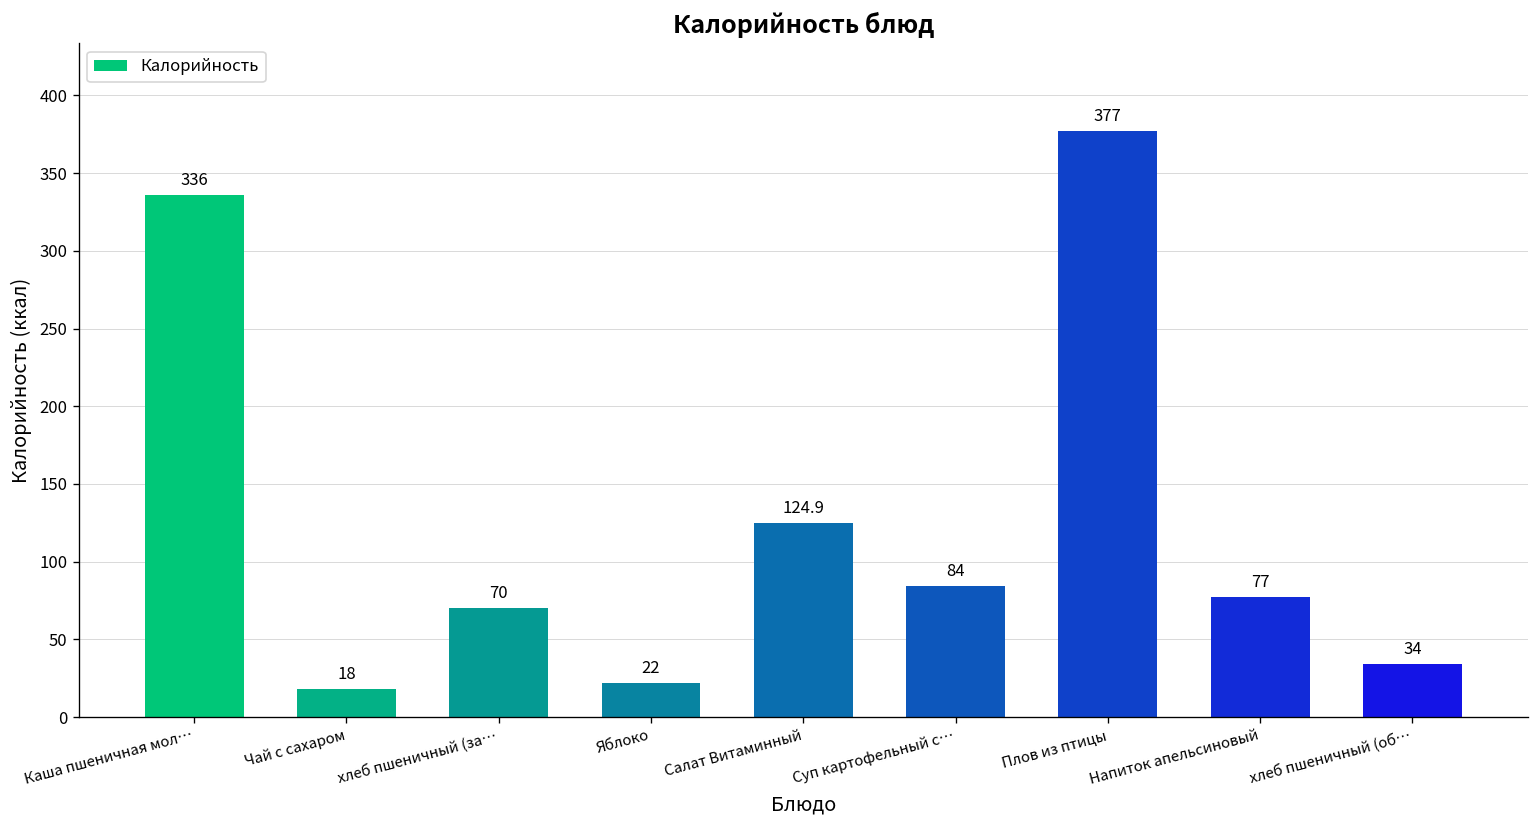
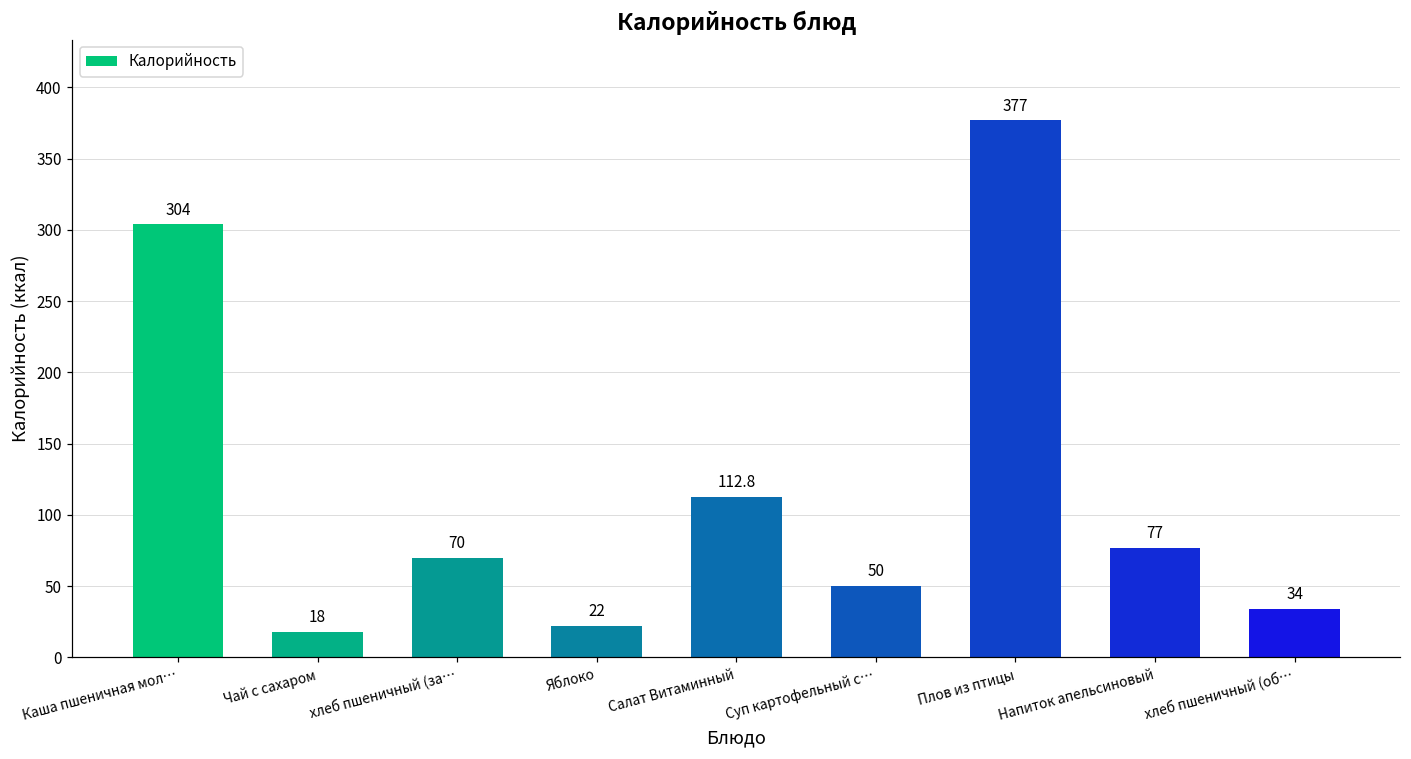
Каша пшеничная мол…: 336 -> 304
Салат Витаминный: 124.9 -> 112.8
Суп картофельный с…: 84 -> 50
